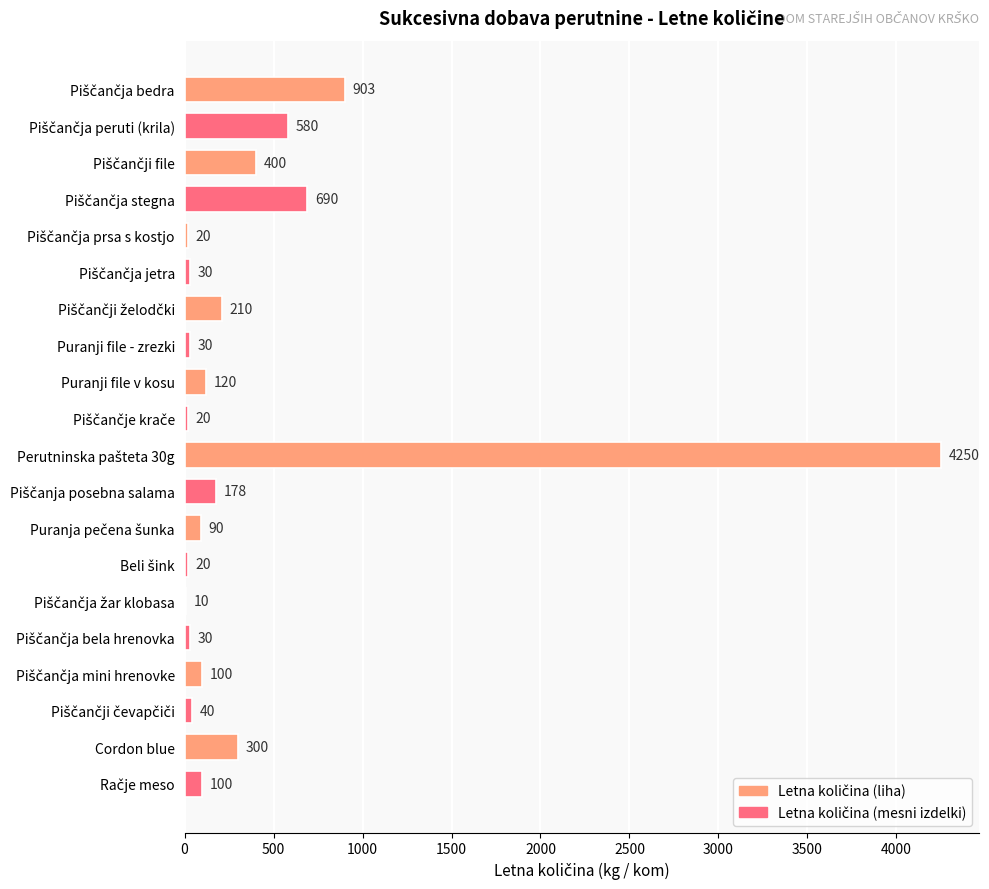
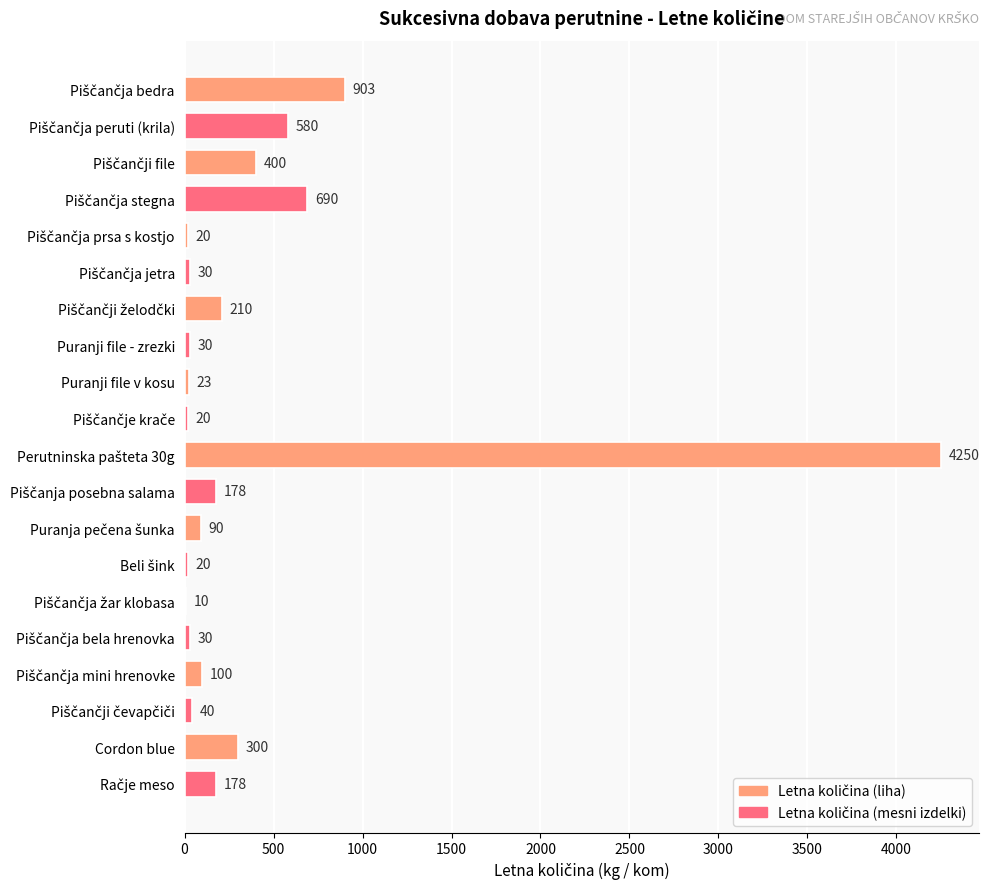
Puranji file v kosu: 120 -> 23
Račje meso: 100 -> 178
